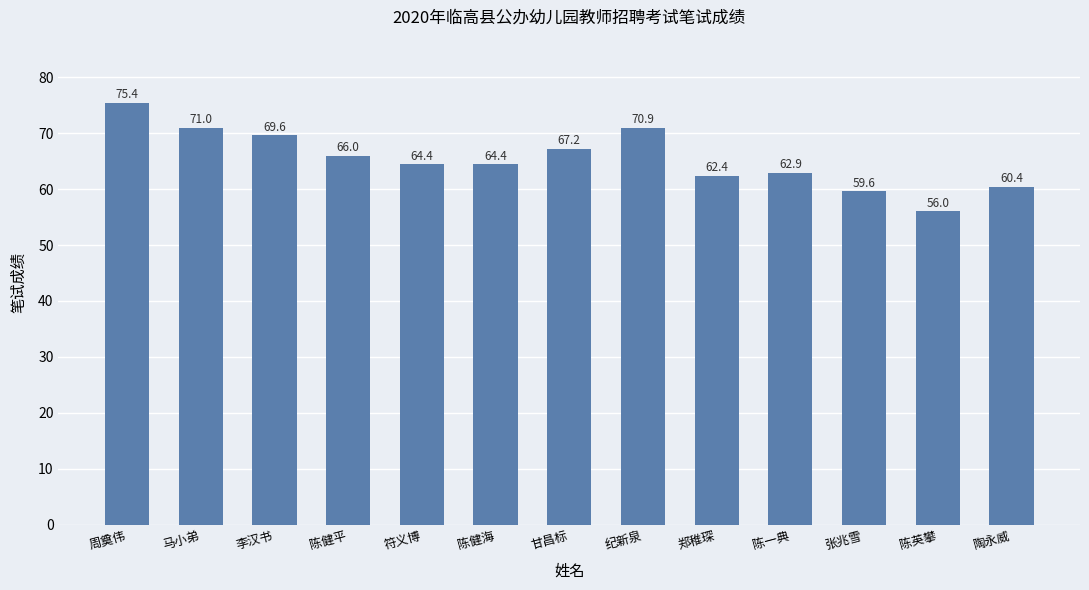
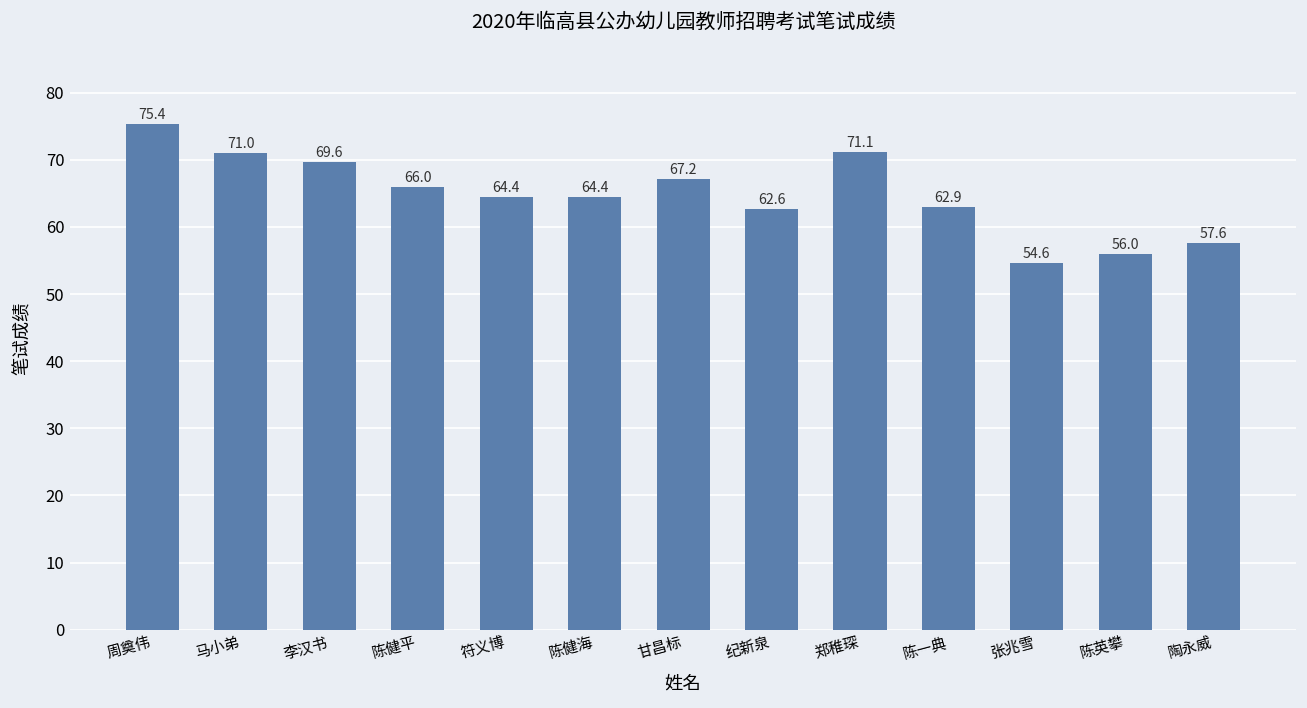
纪新泉: 70.9 -> 62.6
郑稚琛: 62.4 -> 71.1
张兆雪: 59.6 -> 54.6
陶永威: 60.4 -> 57.6
